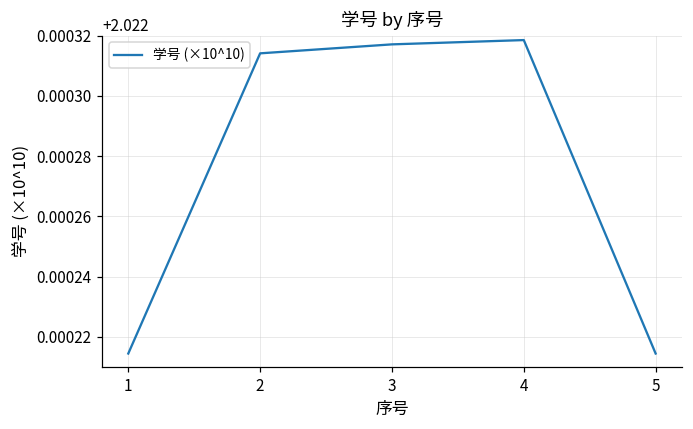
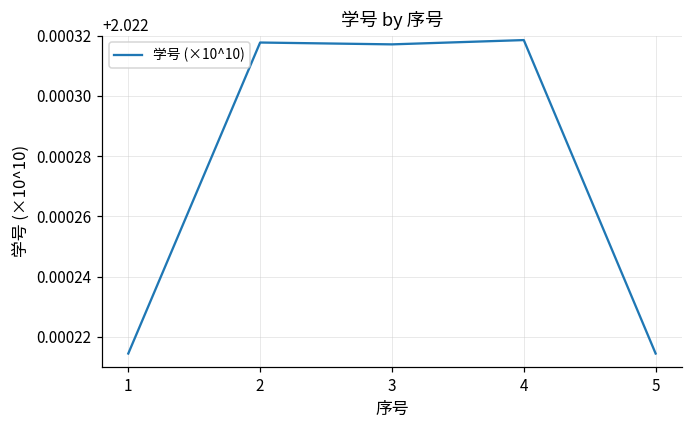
2: 2.022314 -> 2.022318
